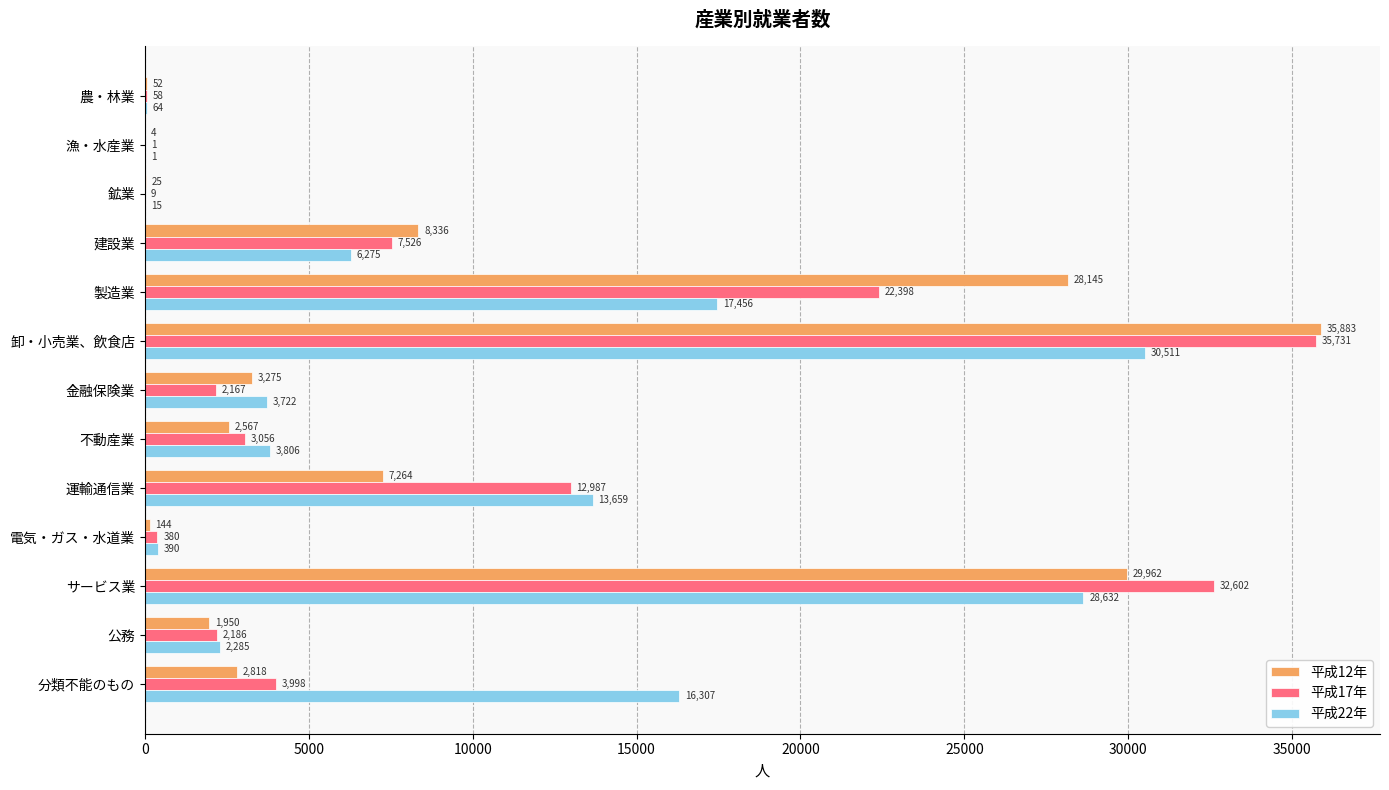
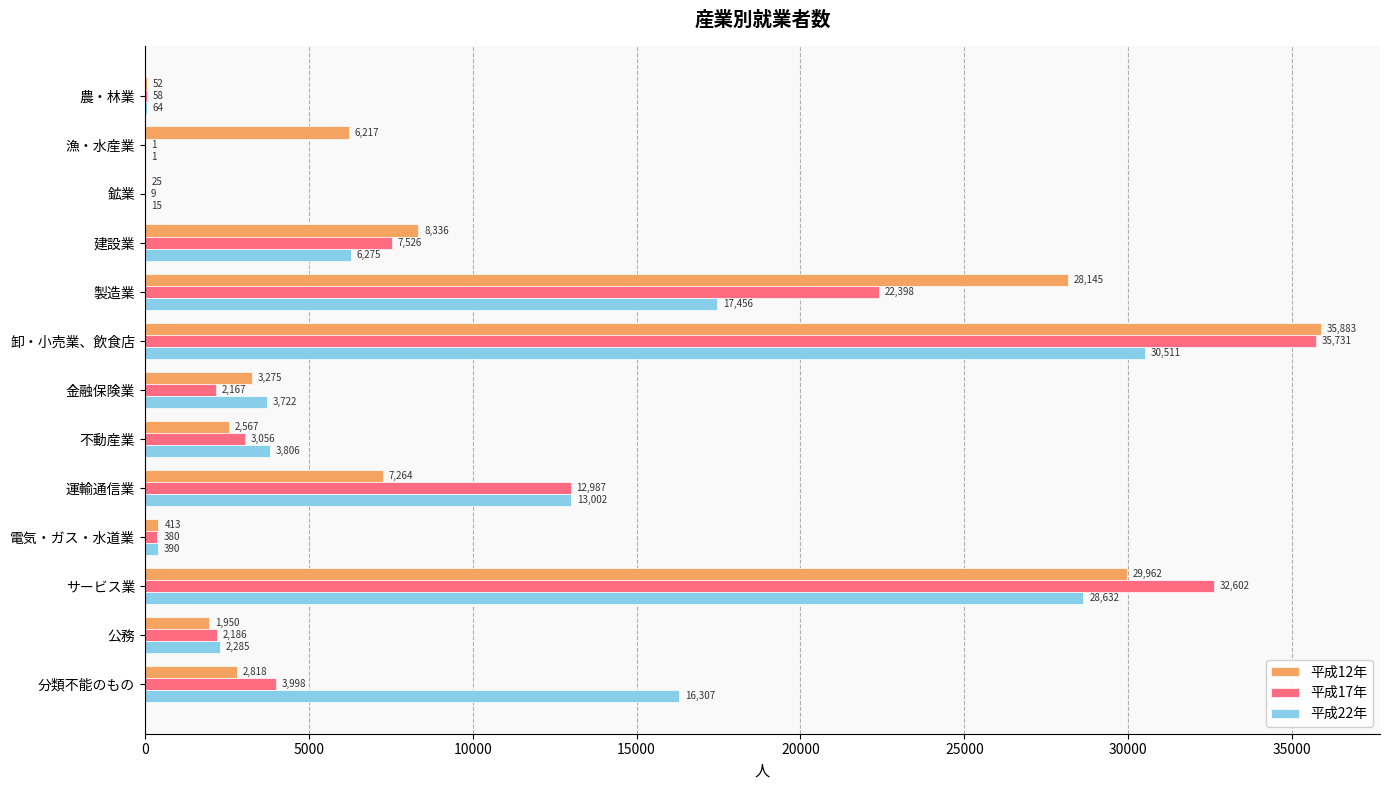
平成12年, 漁・水産業: 4 -> 6,217
平成22年, 運輸通信業: 13,659 -> 13,002
平成12年, 電気・ガス・水道業: 144 -> 413
